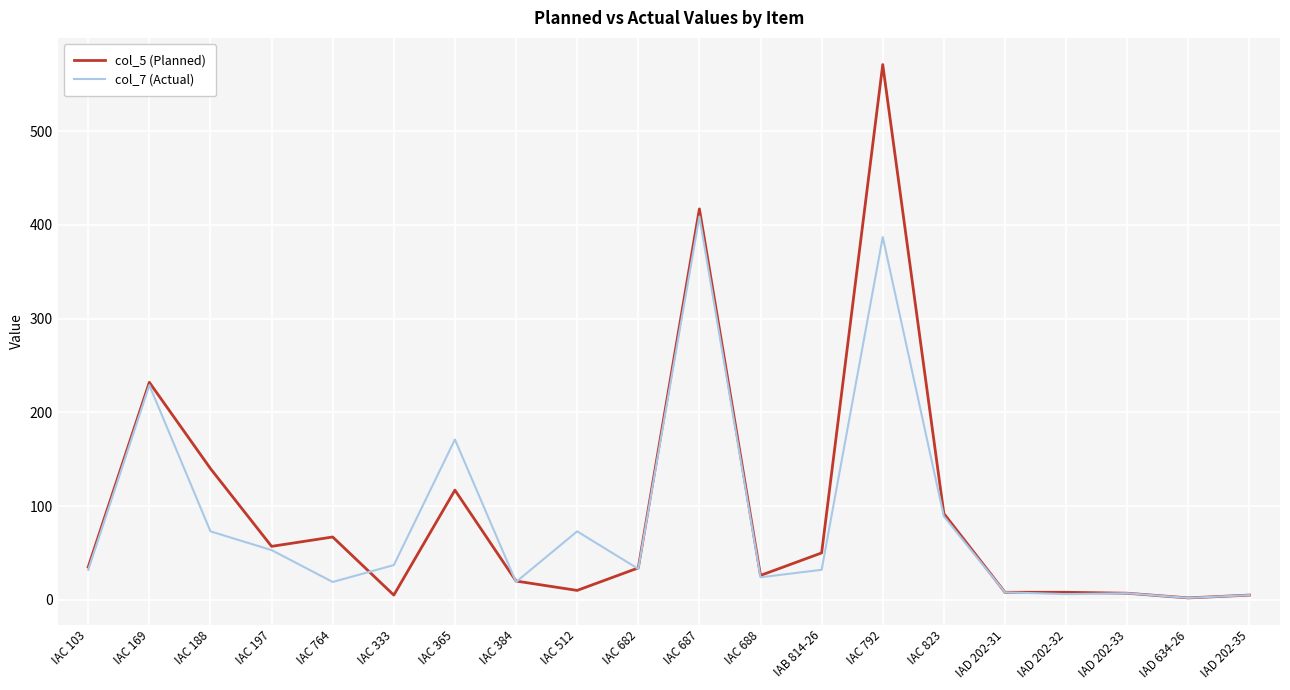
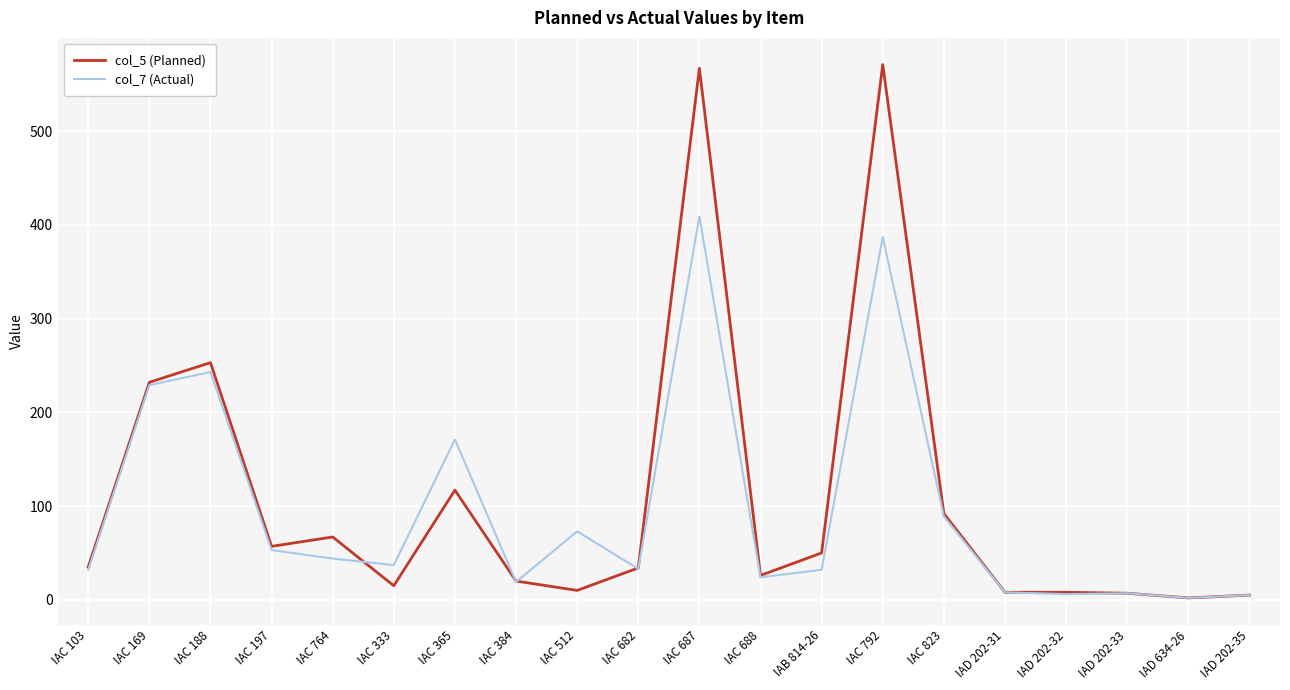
col_5 (Planned), IAC 188: 140 -> 250
col_7 (Actual), IAC 188: 70 -> 240
col_7 (Actual), IAC 764: 20 -> 40
col_5 (Planned), IAC 333: 10 -> 20
col_5 (Planned), IAC 687: 420 -> 570
